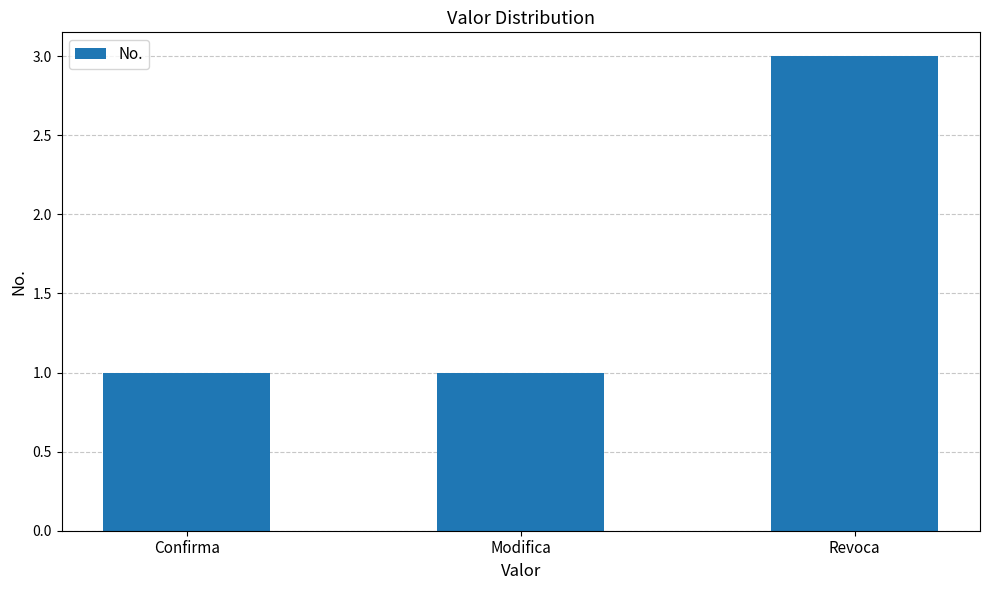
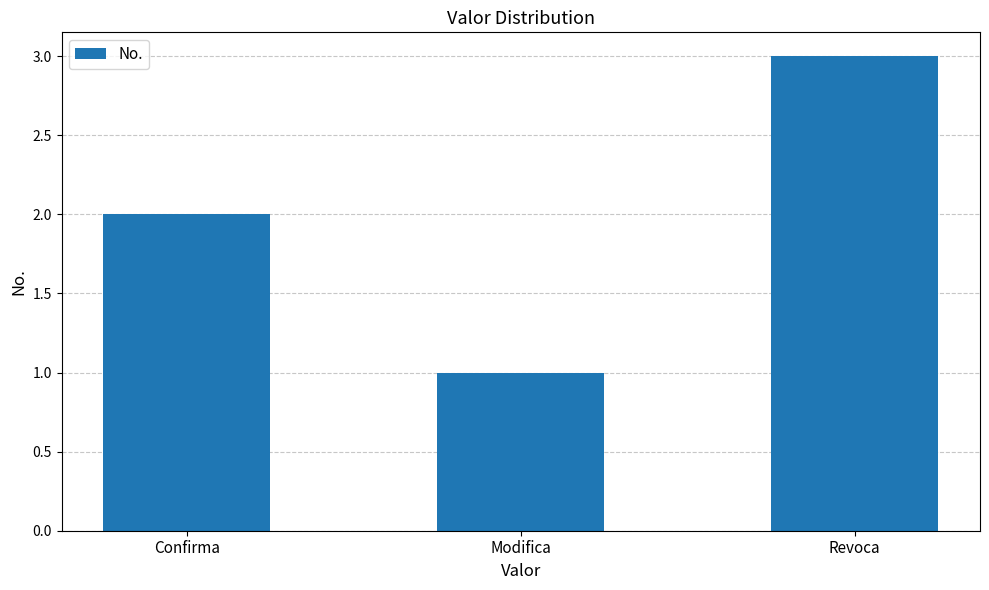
Confirma: 1 -> 2
